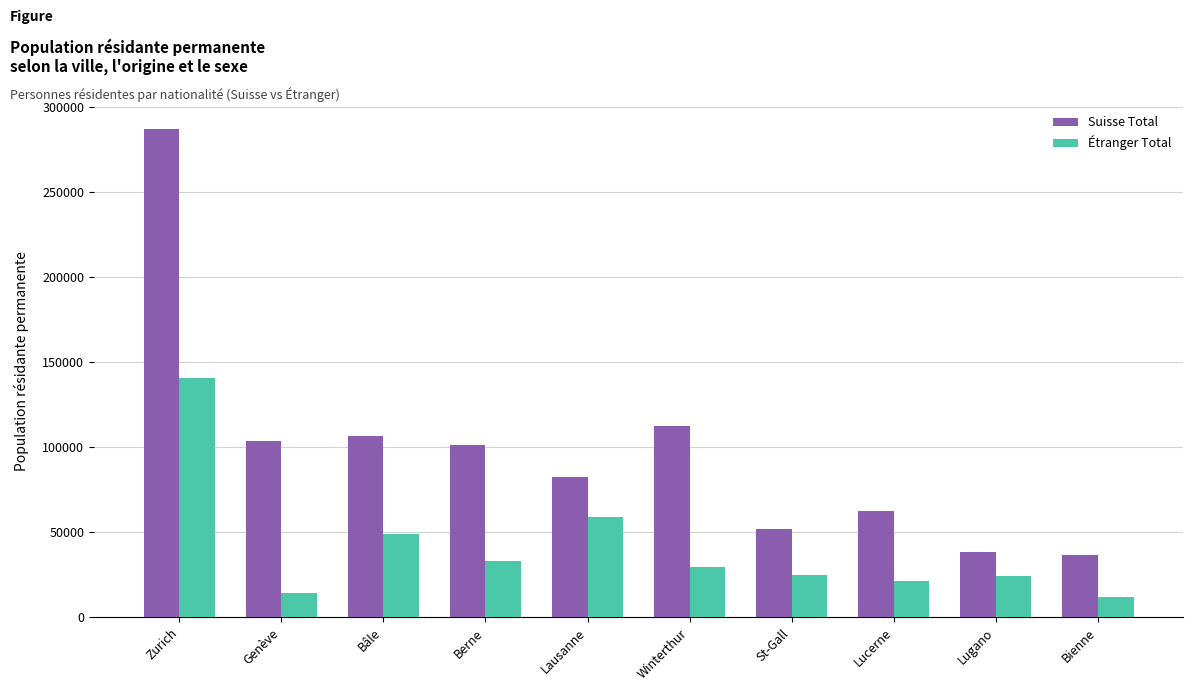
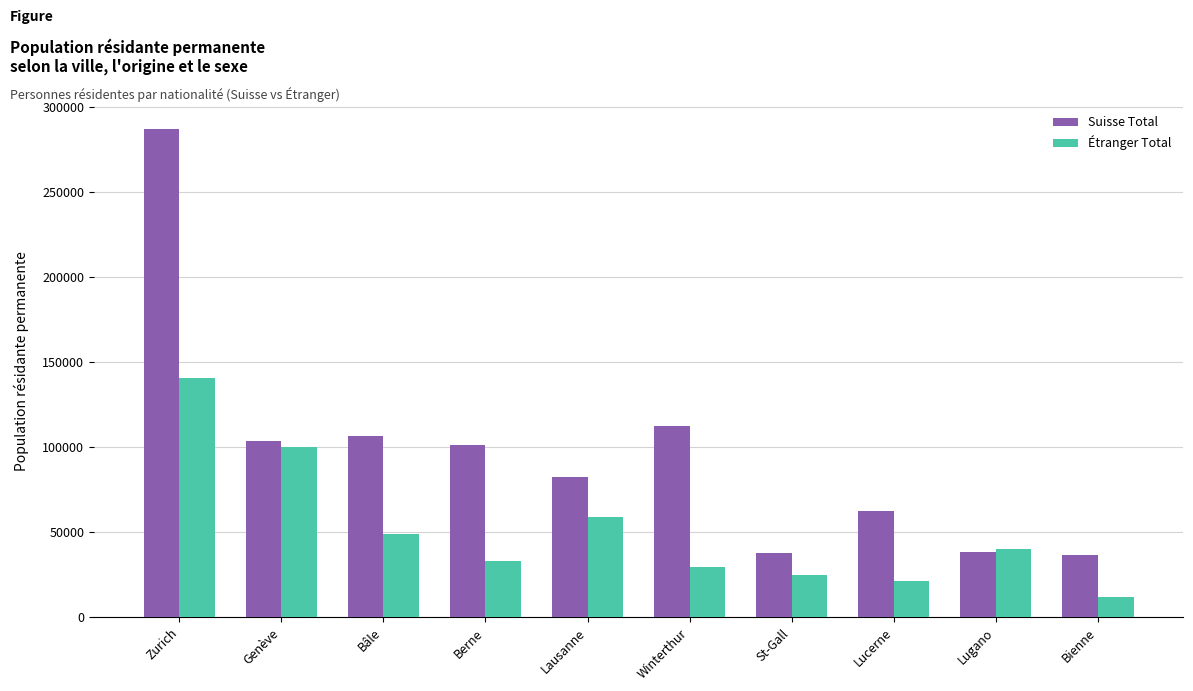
Étranger Total, Genève: 15000 -> 100000
Suisse Total, St-Gall: 52000 -> 38000
Étranger Total, Lugano: 24000 -> 40000
